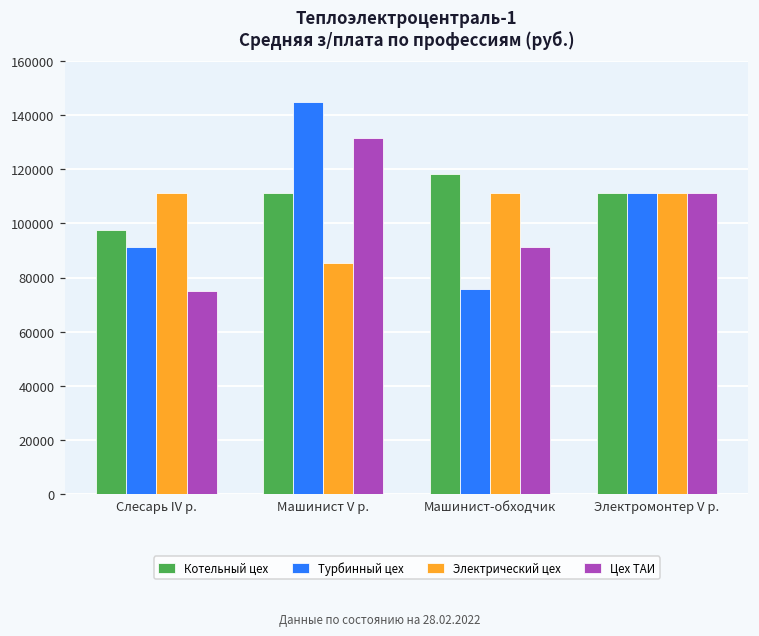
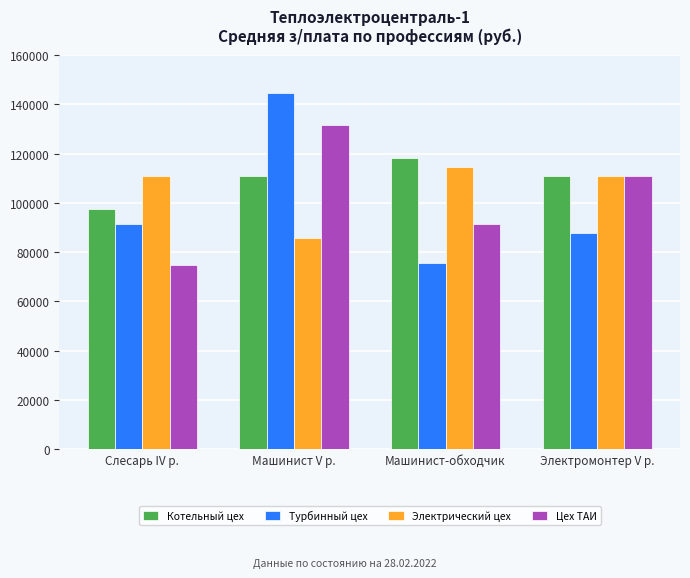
Электрический цех, Машинист-обходчик: 111000 -> 114000
Турбинный цех, Электромонтер V р.: 111000 -> 88000
